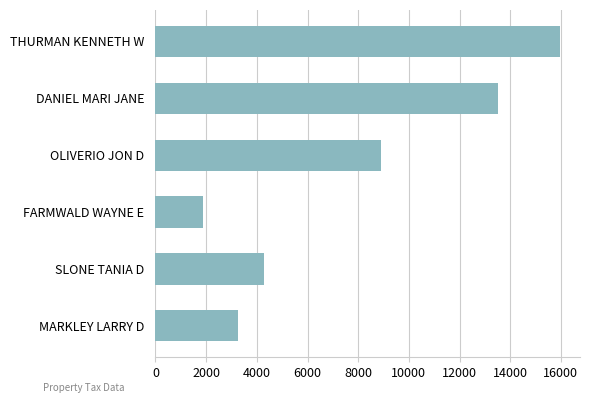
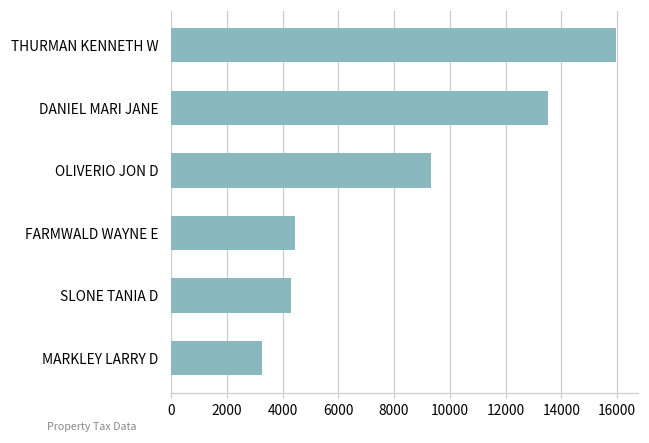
OLIVERIO JON D: 8900 -> 9300
FARMWALD WAYNE E: 1900 -> 4400
